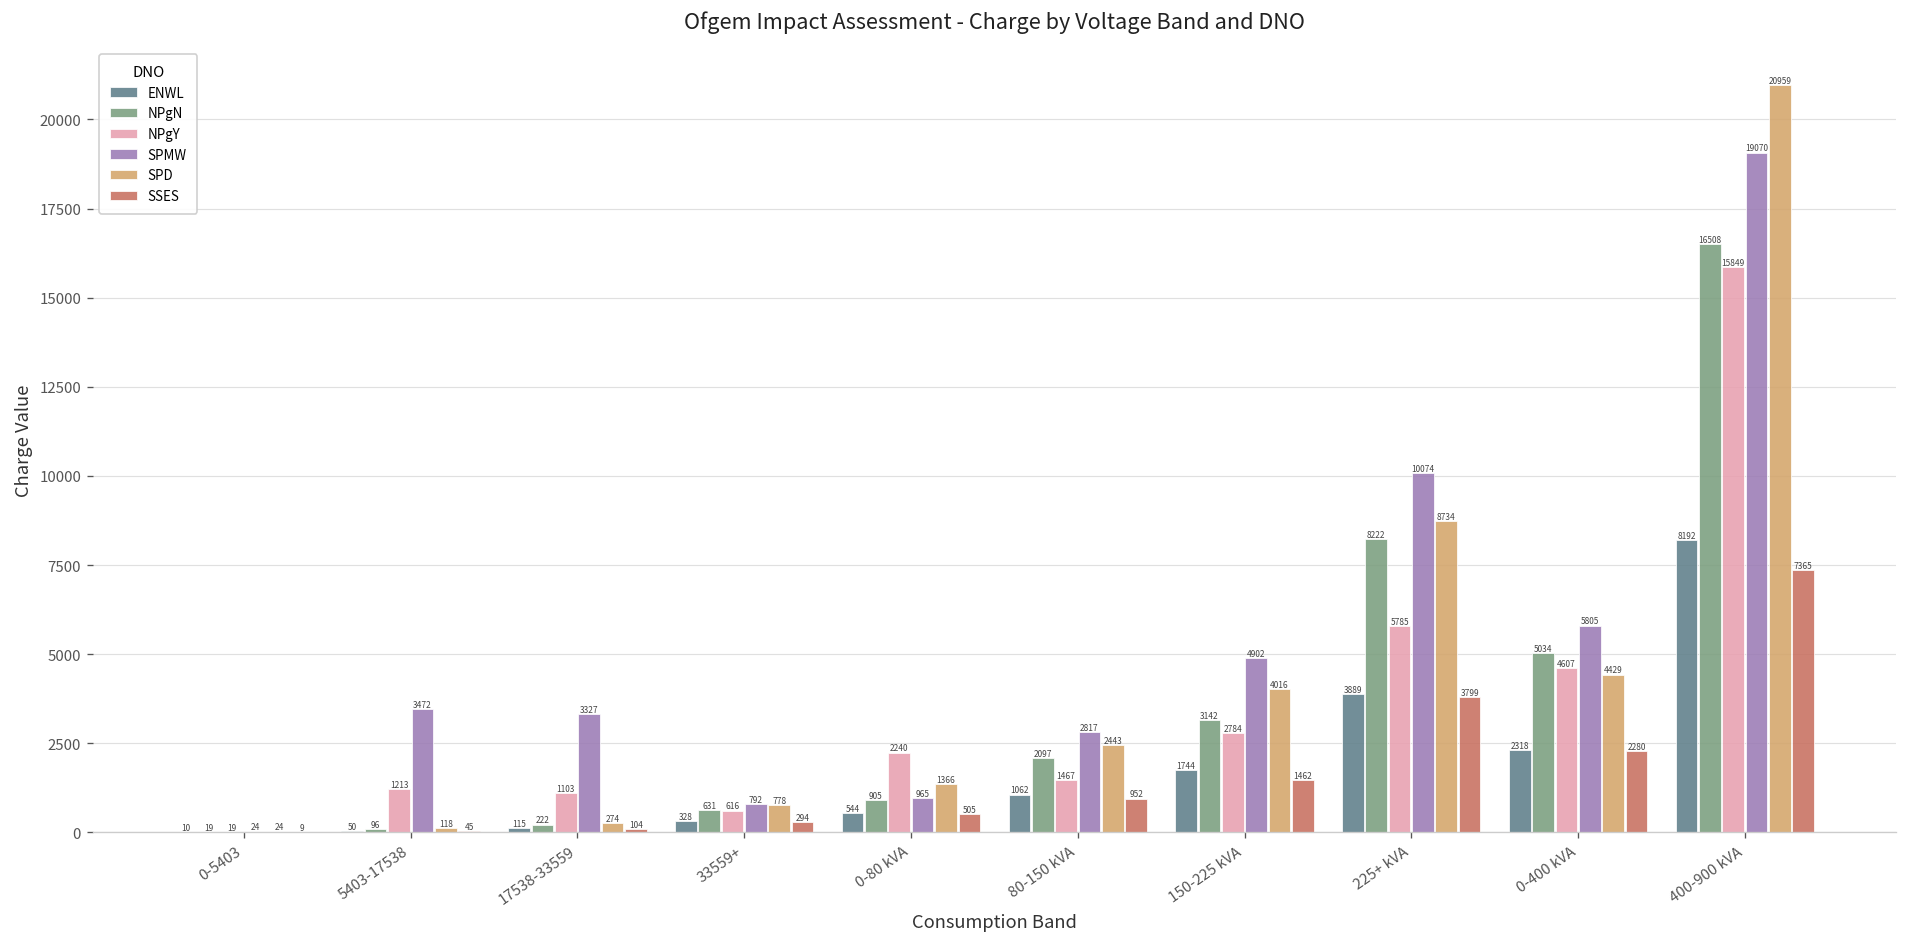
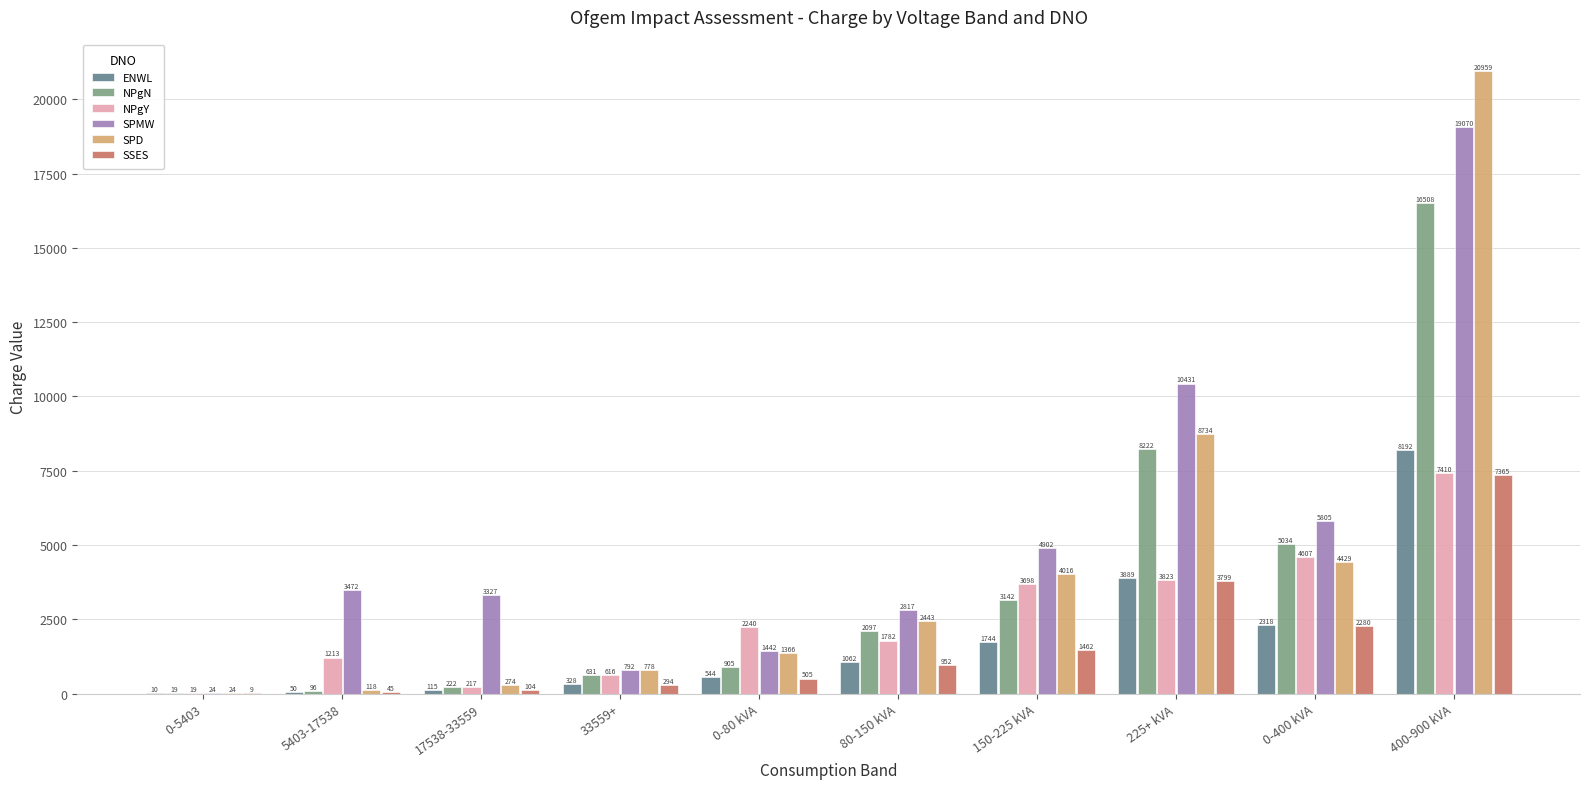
NPgY, 17538-33559: 1103 -> 217
SPMW, 0-80 kVA: 965 -> 1442
NPgY, 80-150 kVA: 1467 -> 1782
NPgY, 150-225 kVA: 2784 -> 3698
NPgY, 225+ kVA: 5785 -> 3823
SPMW, 225+ kVA: 10074 -> 10431
NPgY, 400-900 kVA: 15849 -> 7410
